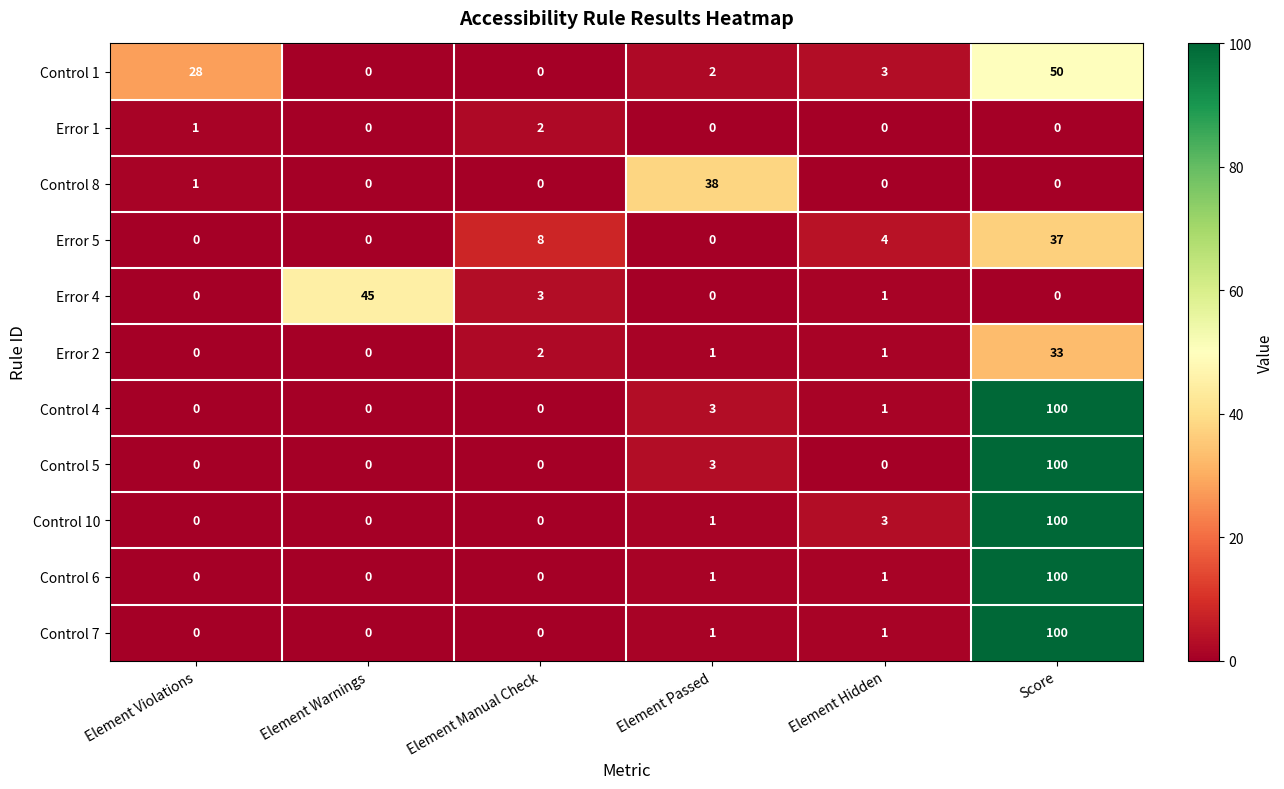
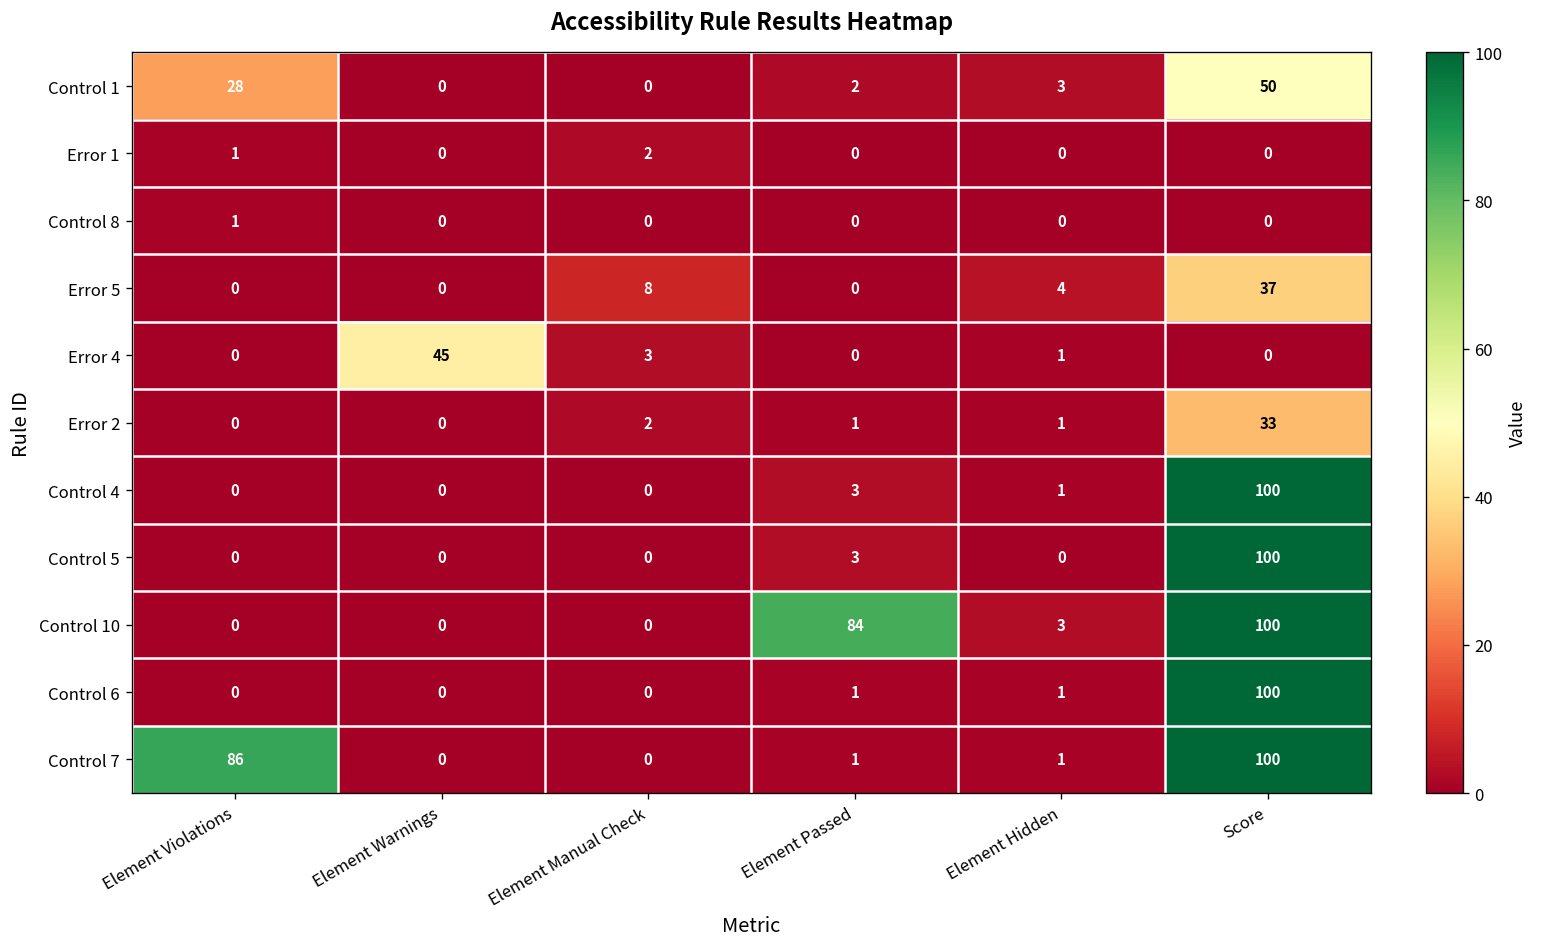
Control 8, Element Passed: 38 -> 0
Control 10, Element Passed: 1 -> 84
Control 7, Element Violations: 0 -> 86
